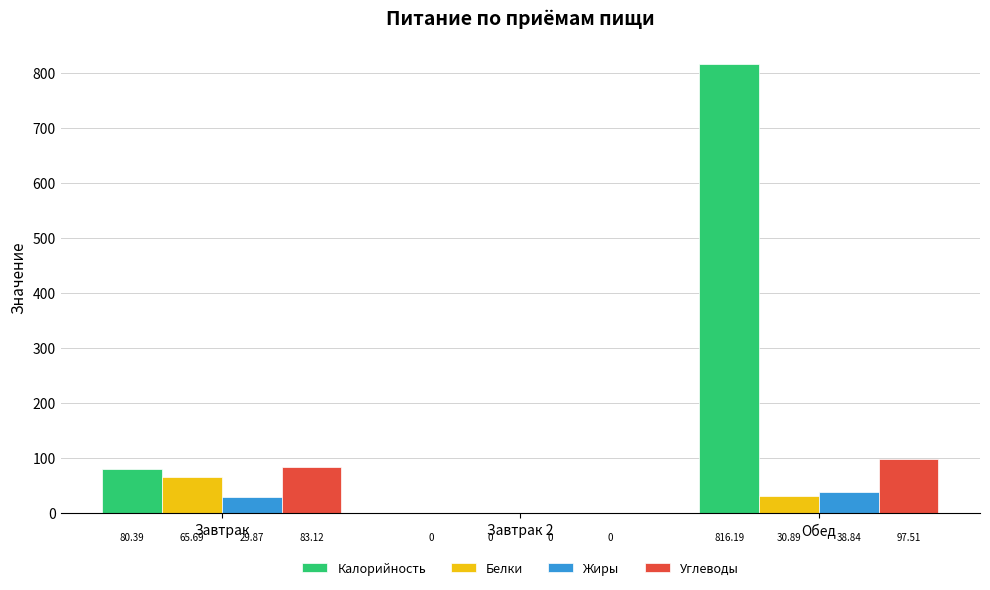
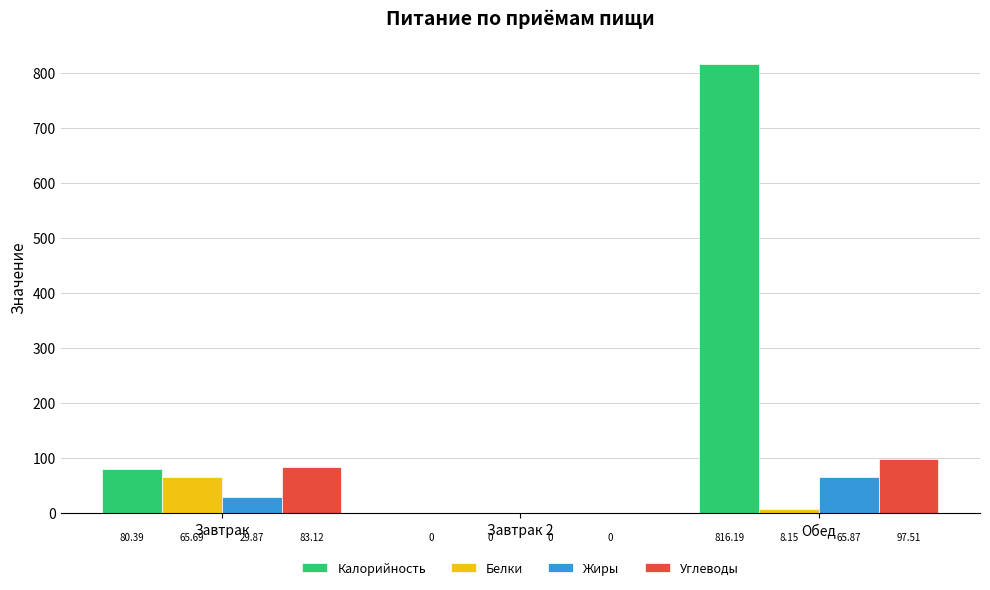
Белки, Обед: 30.89 -> 8.15
Жиры, Обед: 38.84 -> 65.87
